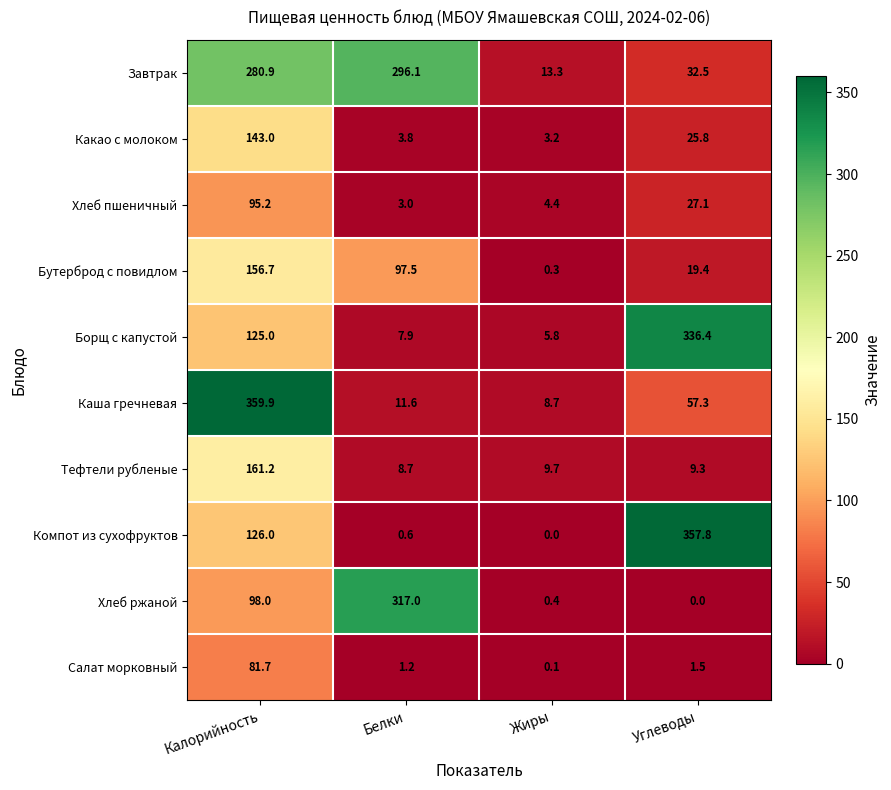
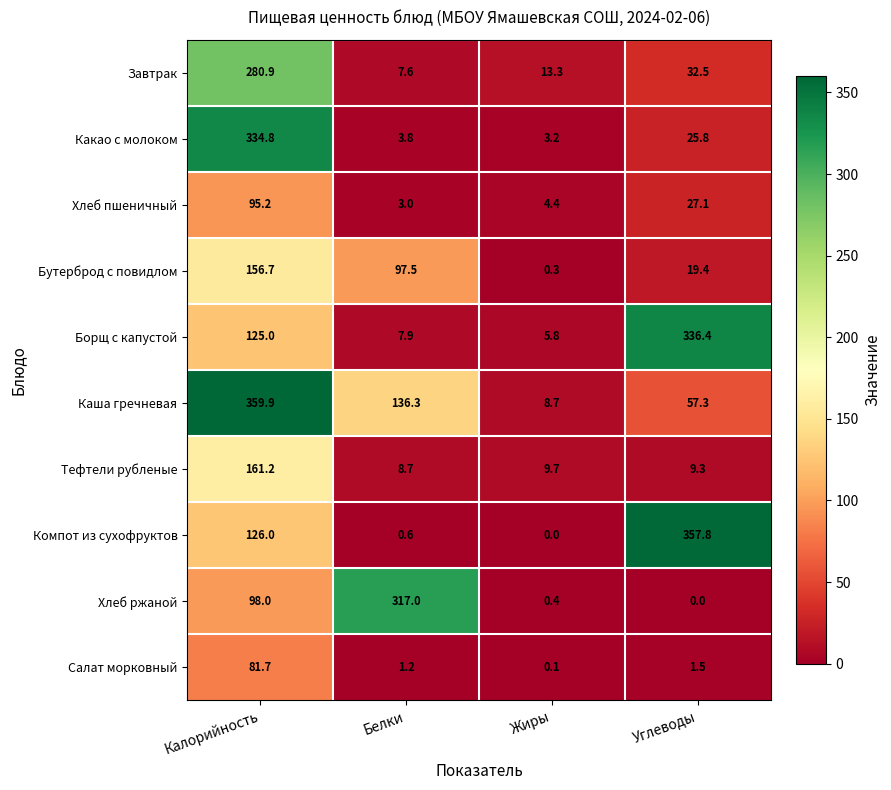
Завтрак, Белки: 296.1 -> 7.6
Какао с молоком, Калорийность: 143.0 -> 334.8
Каша гречневая, Белки: 11.6 -> 136.3
